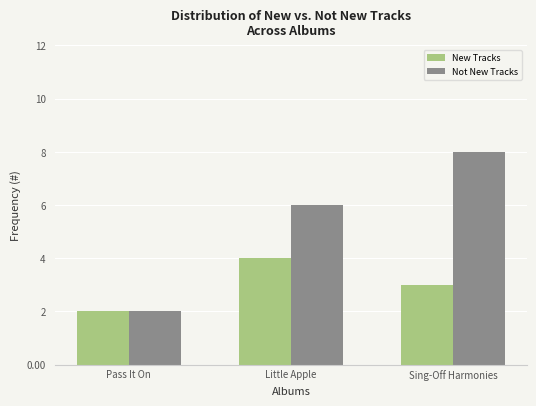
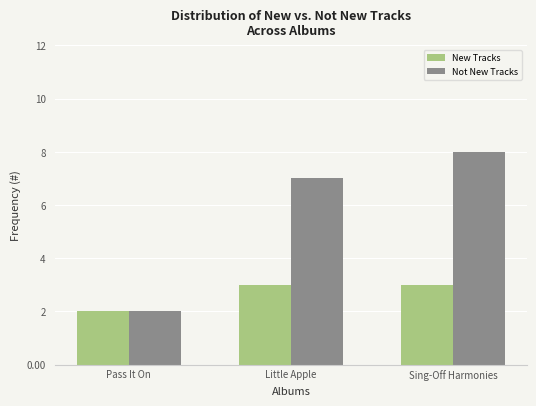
New Tracks, Little Apple: 4 -> 3
Not New Tracks, Little Apple: 6 -> 7
